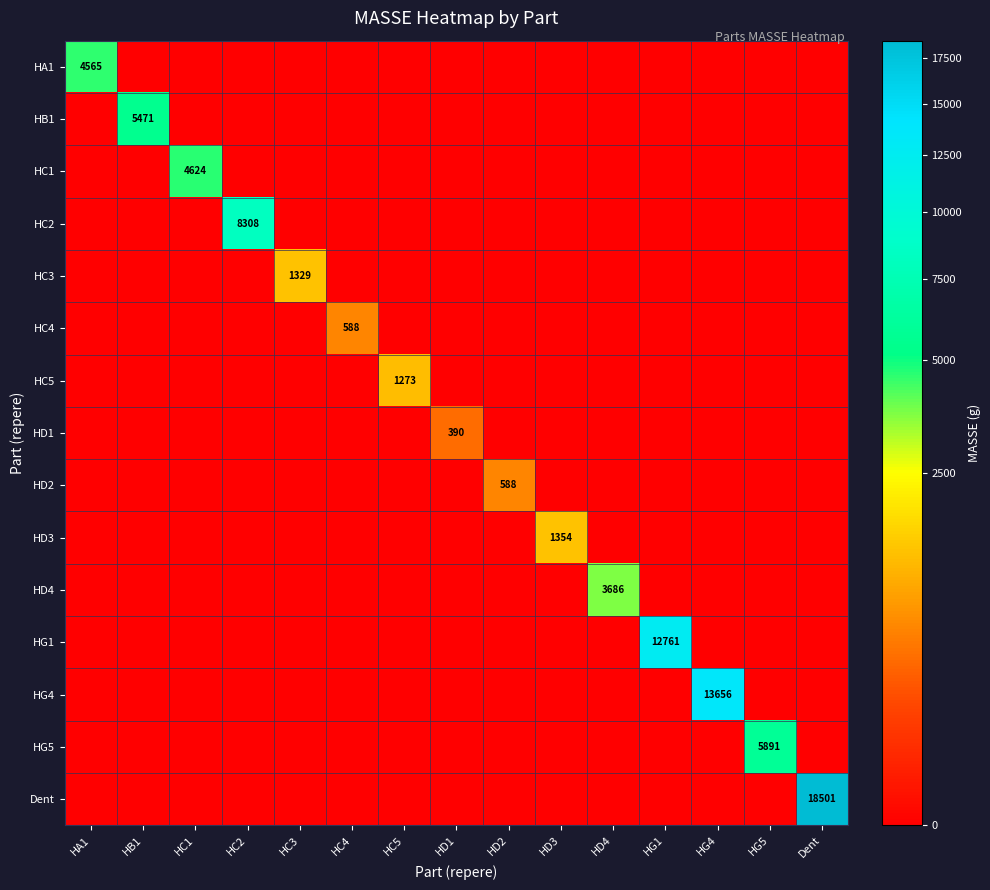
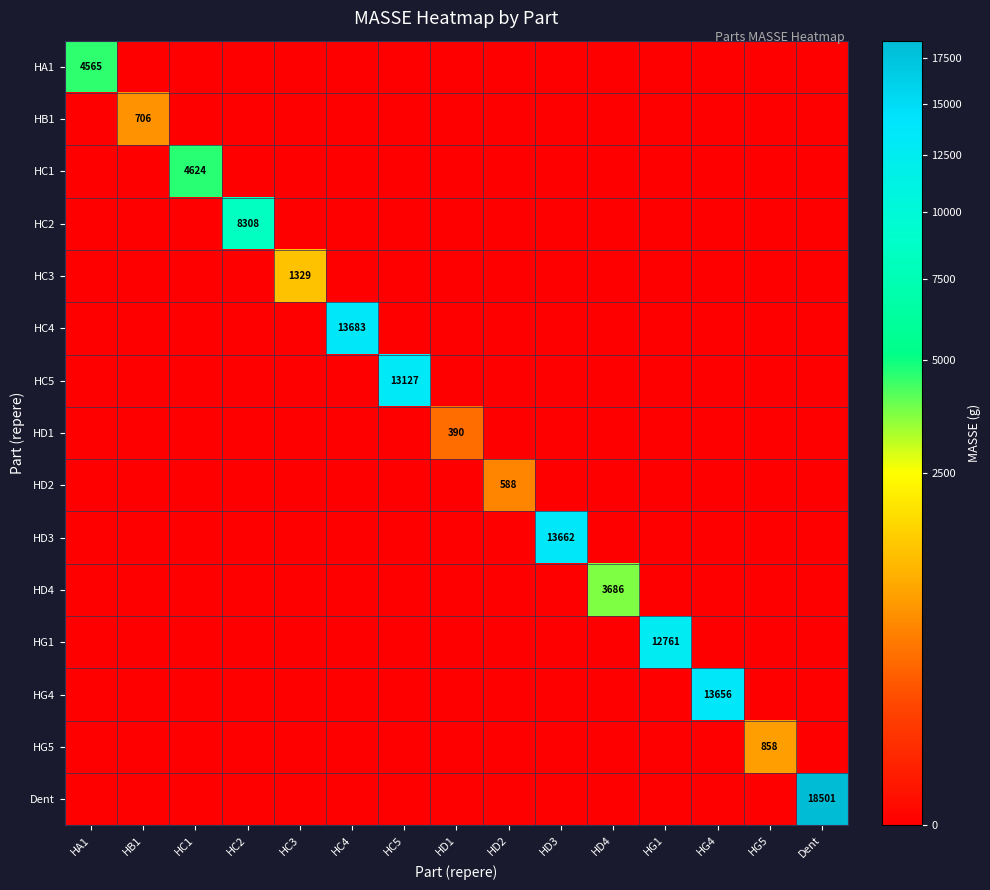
HB1, HB1: 5471 -> 706
HC4, HC4: 588 -> 13683
HC5, HC5: 1273 -> 13127
HD3, HD3: 1354 -> 13662
HG5, HG5: 5891 -> 858
